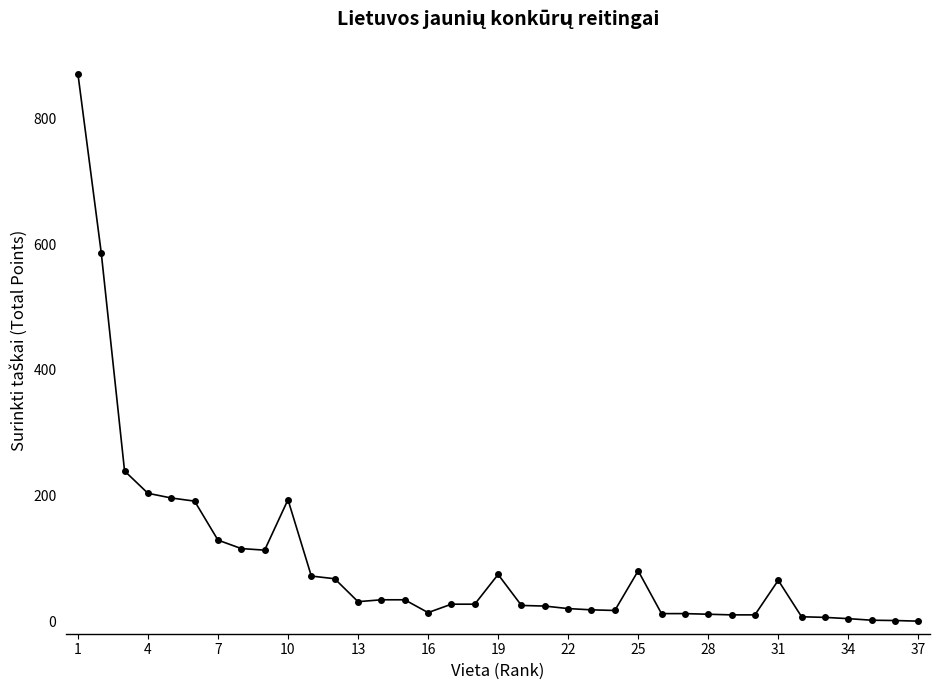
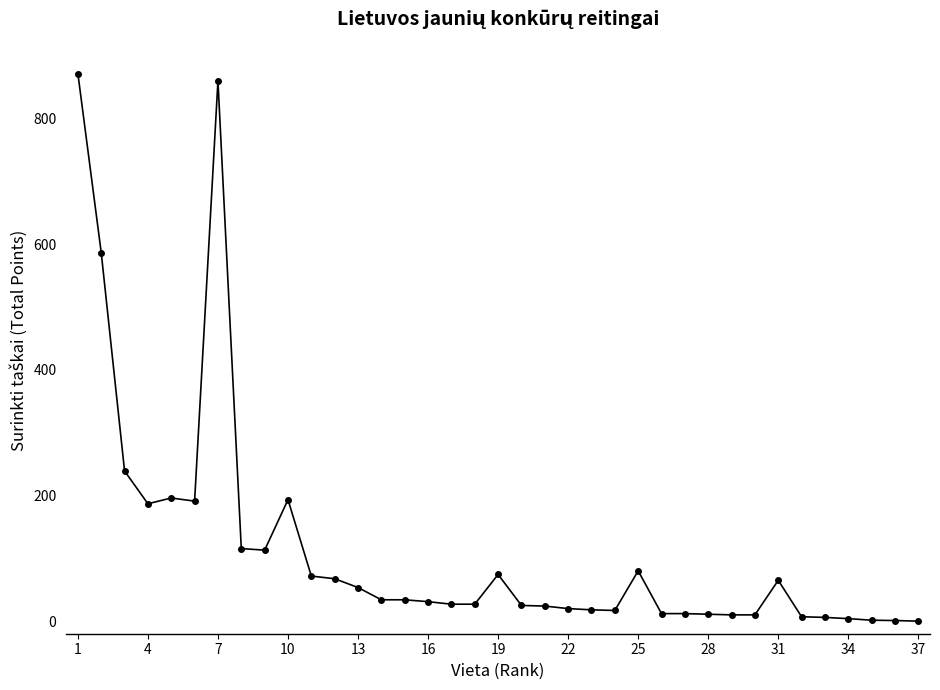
4: 200 -> 190
7: 130 -> 860
13: 30 -> 50
16: 10 -> 30
